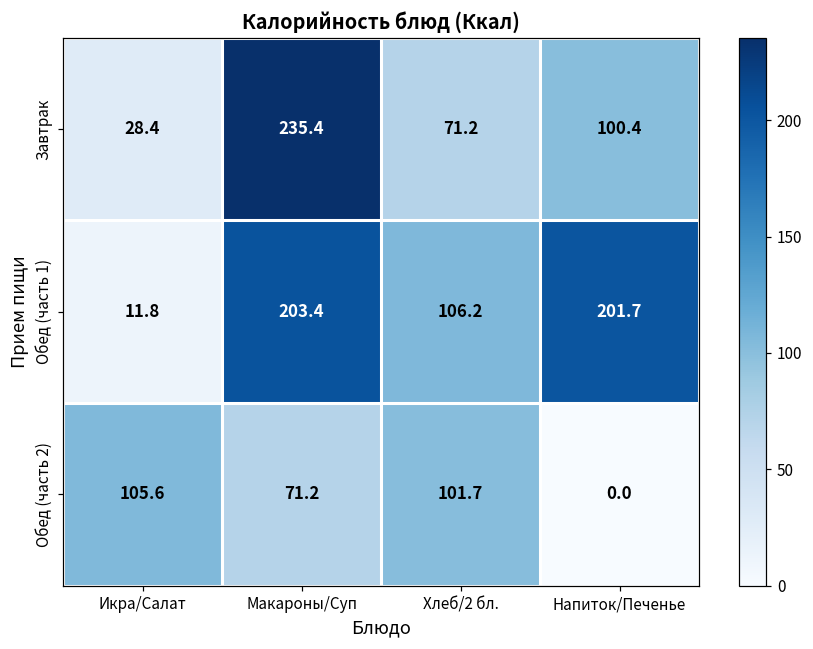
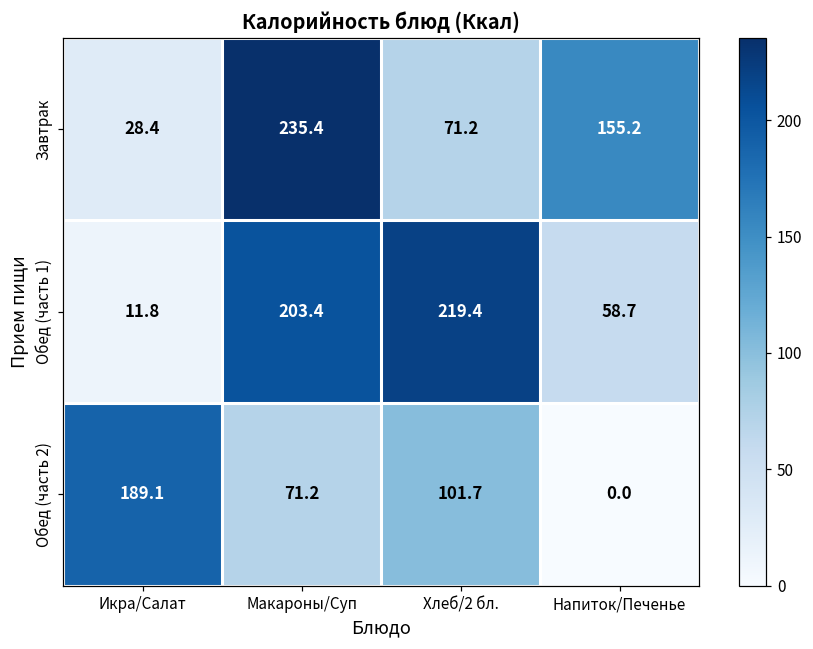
Завтрак, Напиток/Печенье: 100.4 -> 155.2
Обед (часть 1), Хлеб/2 бл.: 106.2 -> 219.4
Обед (часть 1), Напиток/Печенье: 201.7 -> 58.7
Обед (часть 2), Икра/Салат: 105.6 -> 189.1
